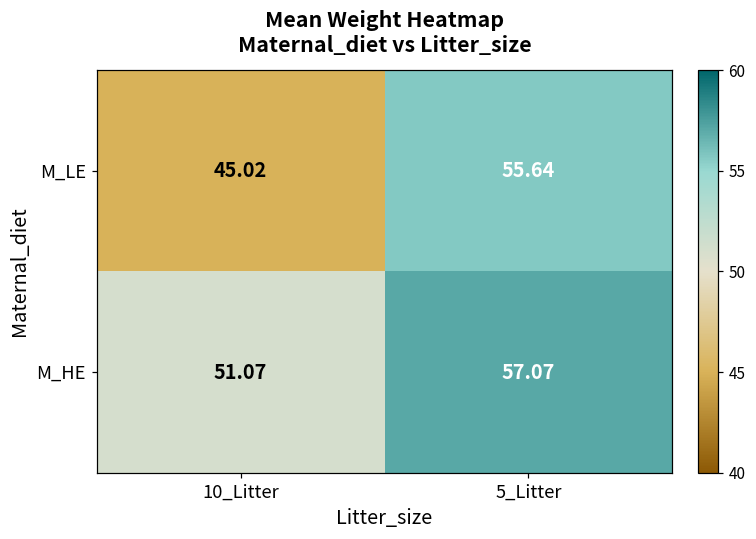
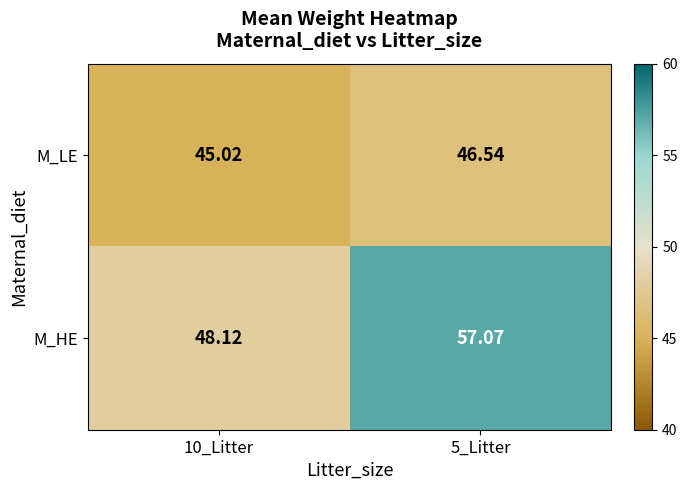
M_LE, 5_Litter: 55.64 -> 46.54
M_HE, 10_Litter: 51.07 -> 48.12
